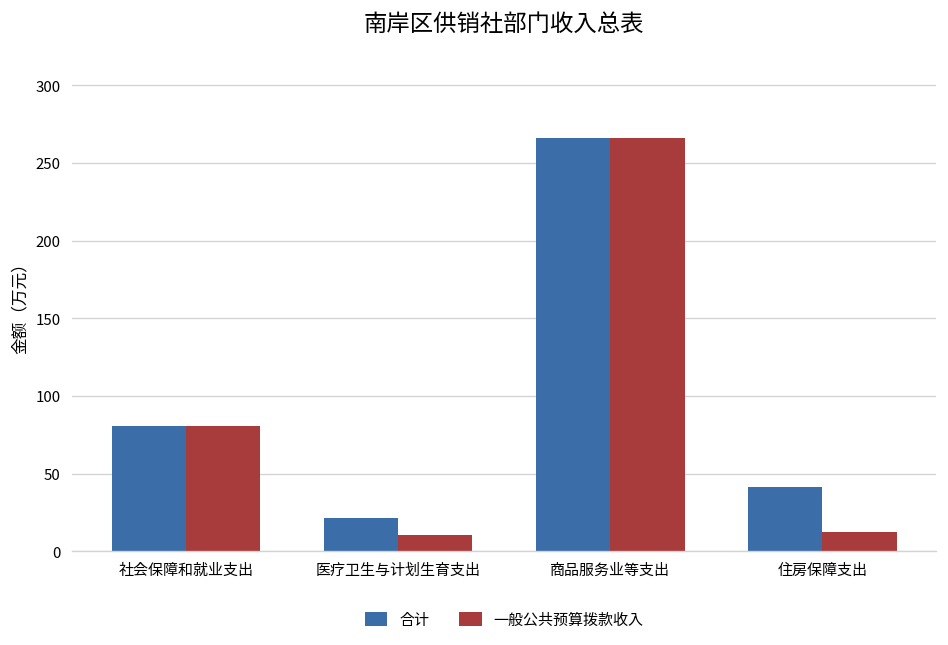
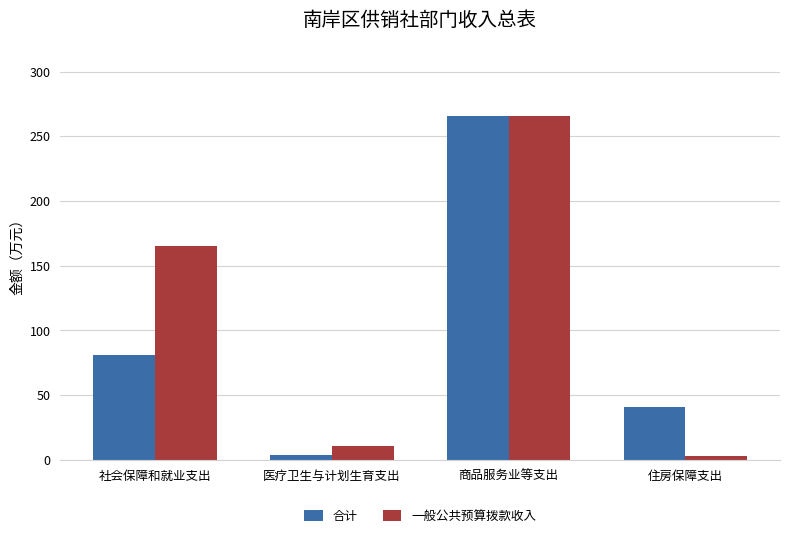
一般公共预算拨款收入, 社会保障和就业支出: 81 -> 165
合计, 医疗卫生与计划生育支出: 21 -> 4
一般公共预算拨款收入, 住房保障支出: 13 -> 3
